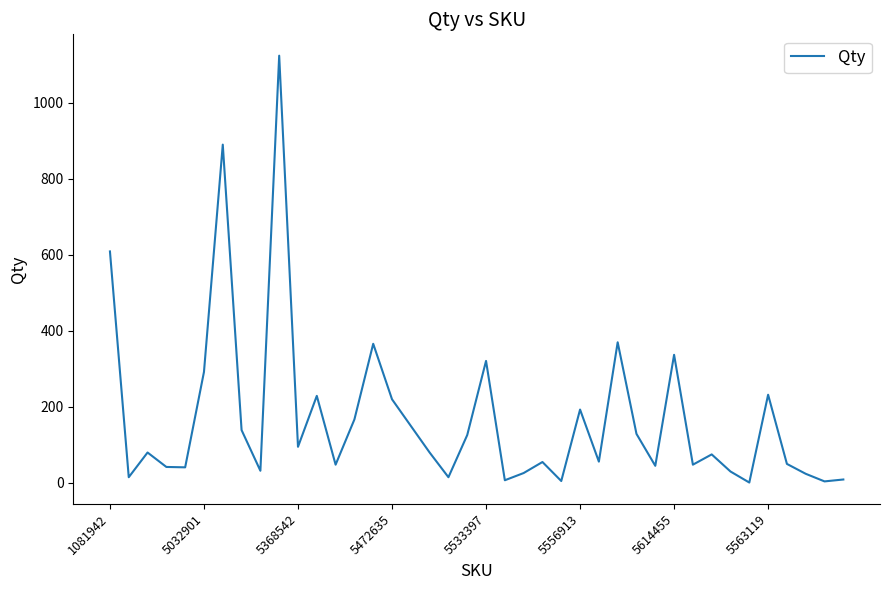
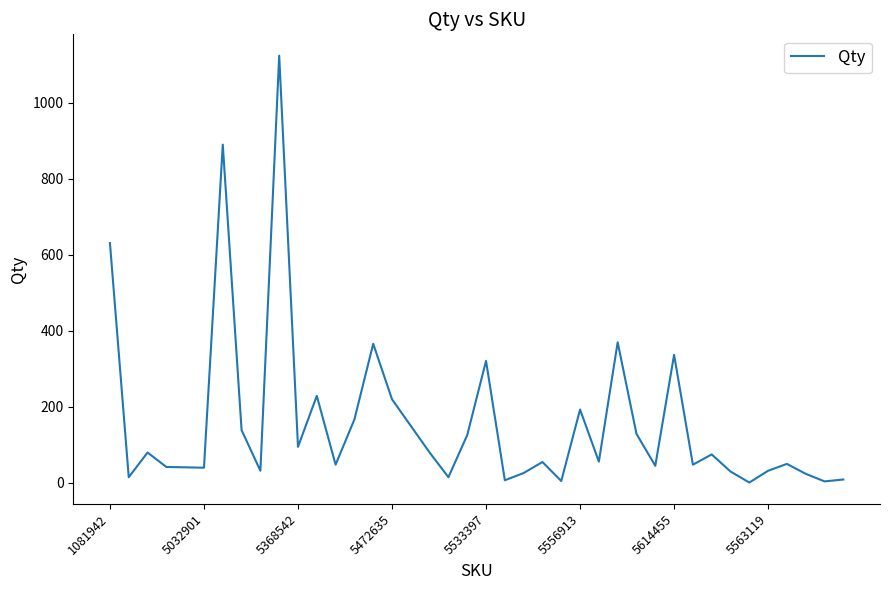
1081942: 610 -> 630
5032901: 290 -> 40
5563119: 230 -> 30
